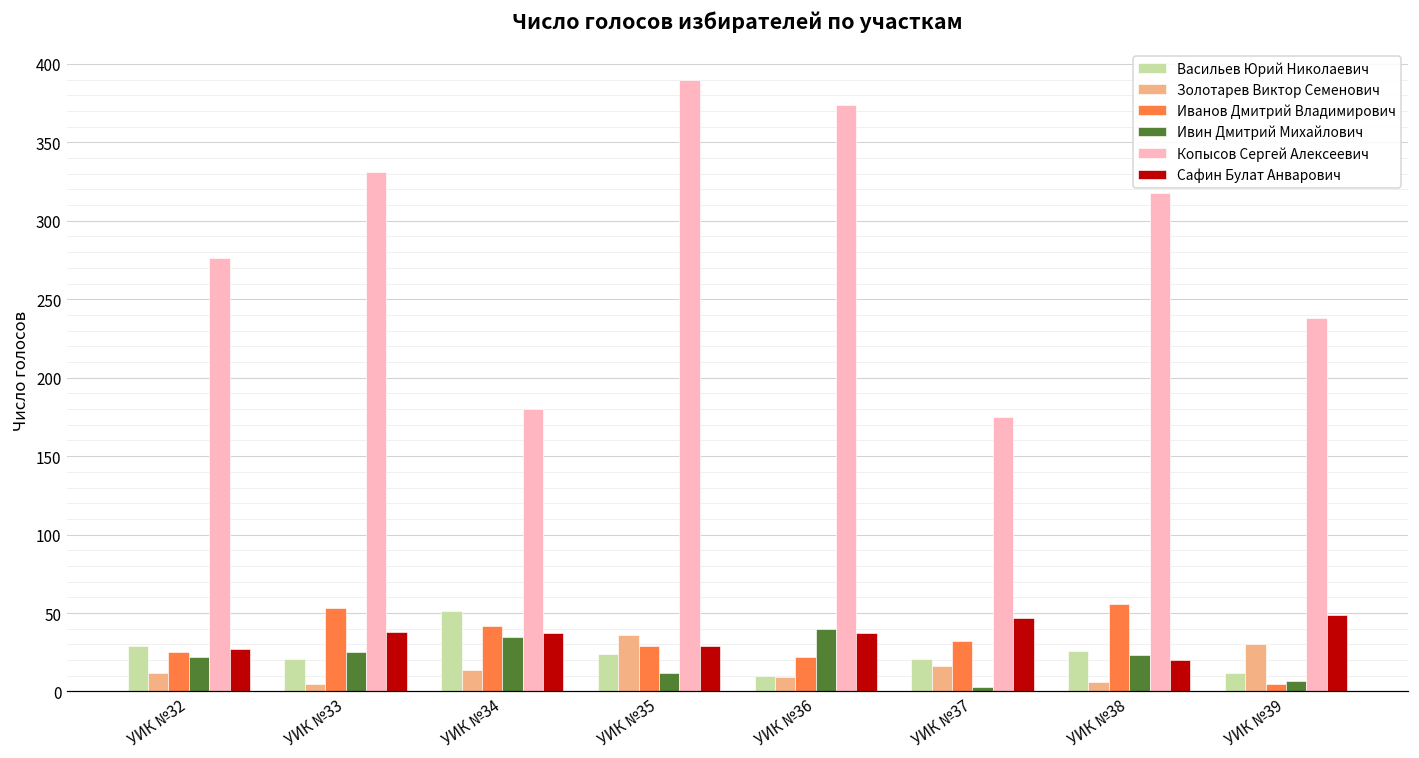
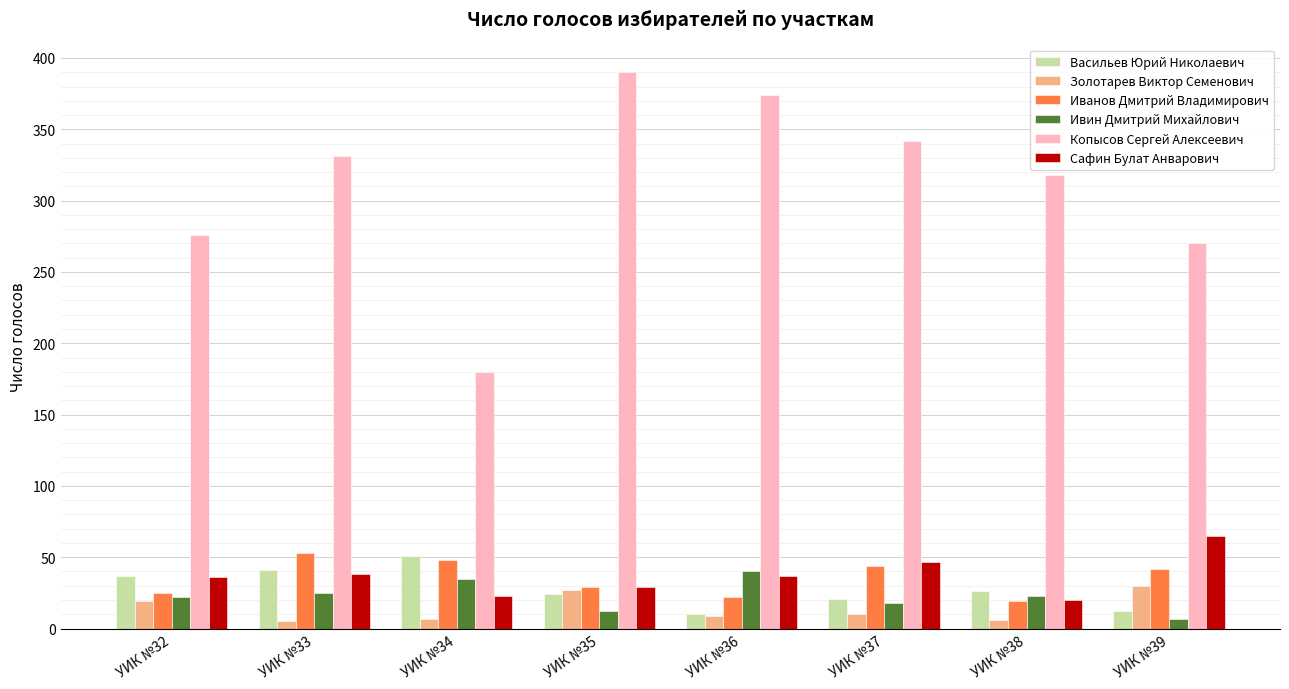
Васильев Юрий Николаевич, УИК №32: 29 -> 37
Золотарев Виктор Семенович, УИК №32: 12 -> 19
Сафин Булат Анварович, УИК №32: 27 -> 36
Васильев Юрий Николаевич, УИК №33: 21 -> 41
Золотарев Виктор Семенович, УИК №34: 14 -> 7
Иванов Дмитрий Владимирович, УИК №34: 42 -> 48
Сафин Булат Анварович, УИК №34: 37 -> 23
Золотарев Виктор Семенович, УИК №35: 36 -> 27
Золотарев Виктор Семенович, УИК №37: 16 -> 10
Иванов Дмитрий Владимирович, УИК №37: 32 -> 44
Ивин Дмитрий Михайлович, УИК №37: 3 -> 18
Копысов Сергей Алексеевич, УИК №37: 175 -> 342
Иванов Дмитрий Владимирович, УИК №38: 56 -> 19
Иванов Дмитрий Владимирович, УИК №39: 5 -> 42
Копысов Сергей Алексеевич, УИК №39: 238 -> 270
Сафин Булат Анварович, УИК №39: 49 -> 65
